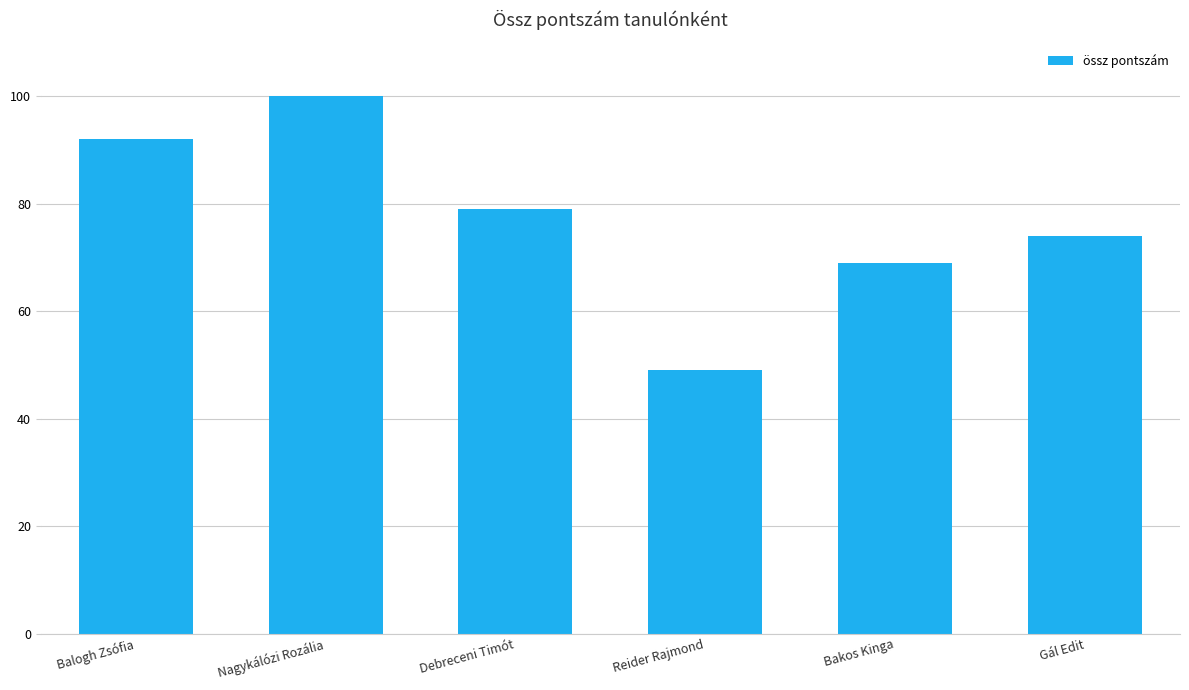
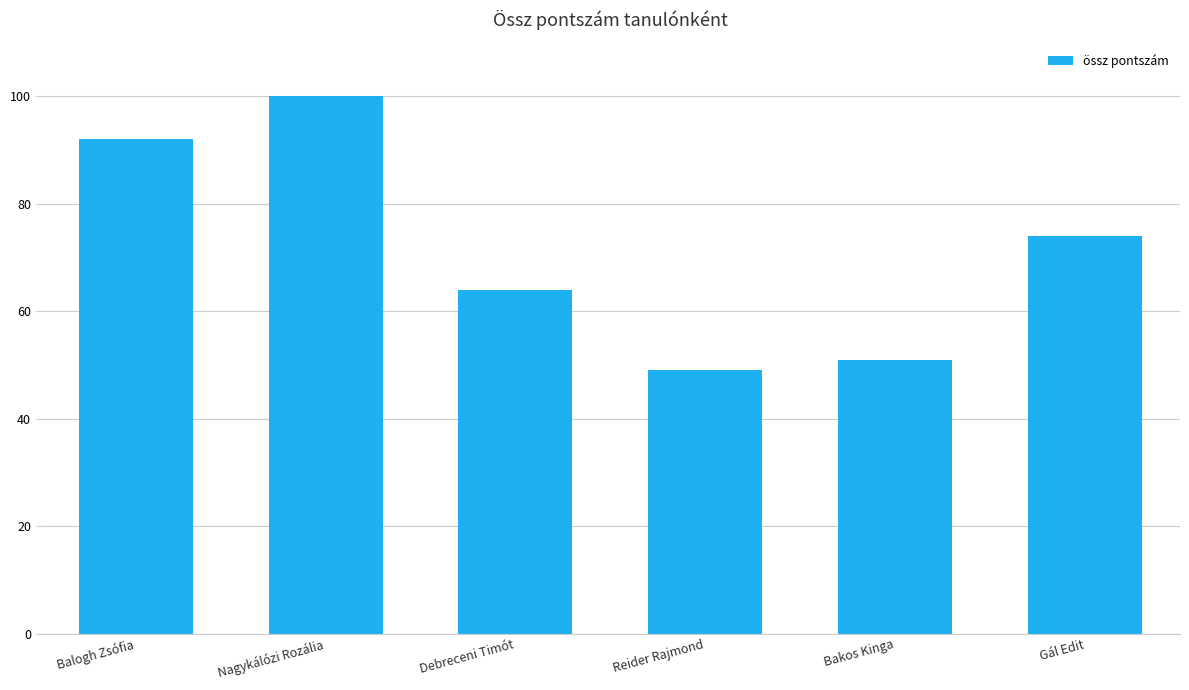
Debreceni Timót: 79 -> 64
Bakos Kinga: 69 -> 51
